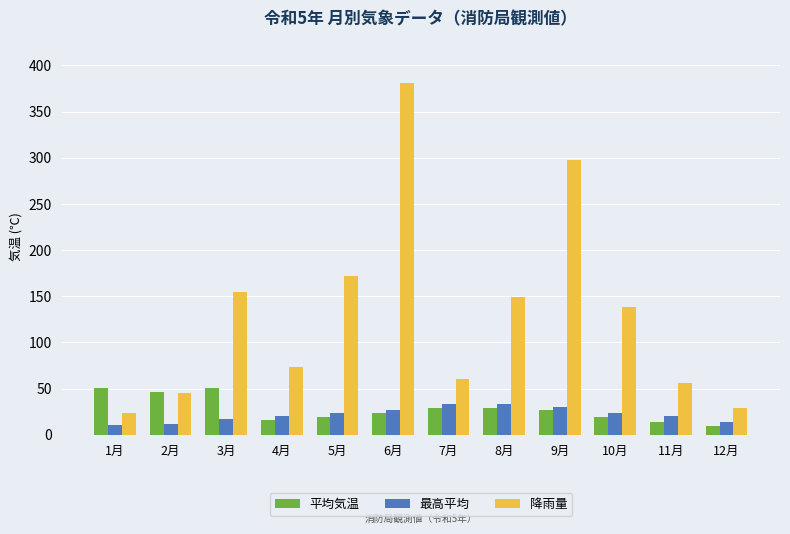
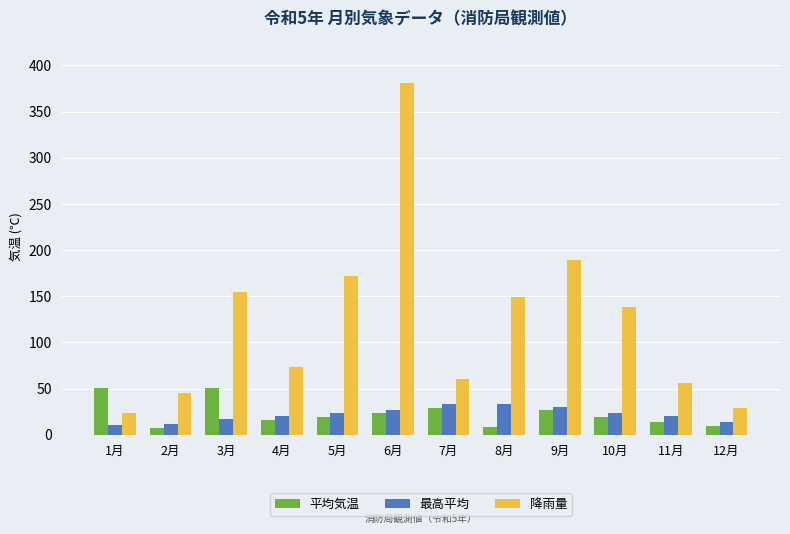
平均気温, 2月: 50 -> 10
平均気温, 8月: 30 -> 10
降雨量, 9月: 300 -> 190
